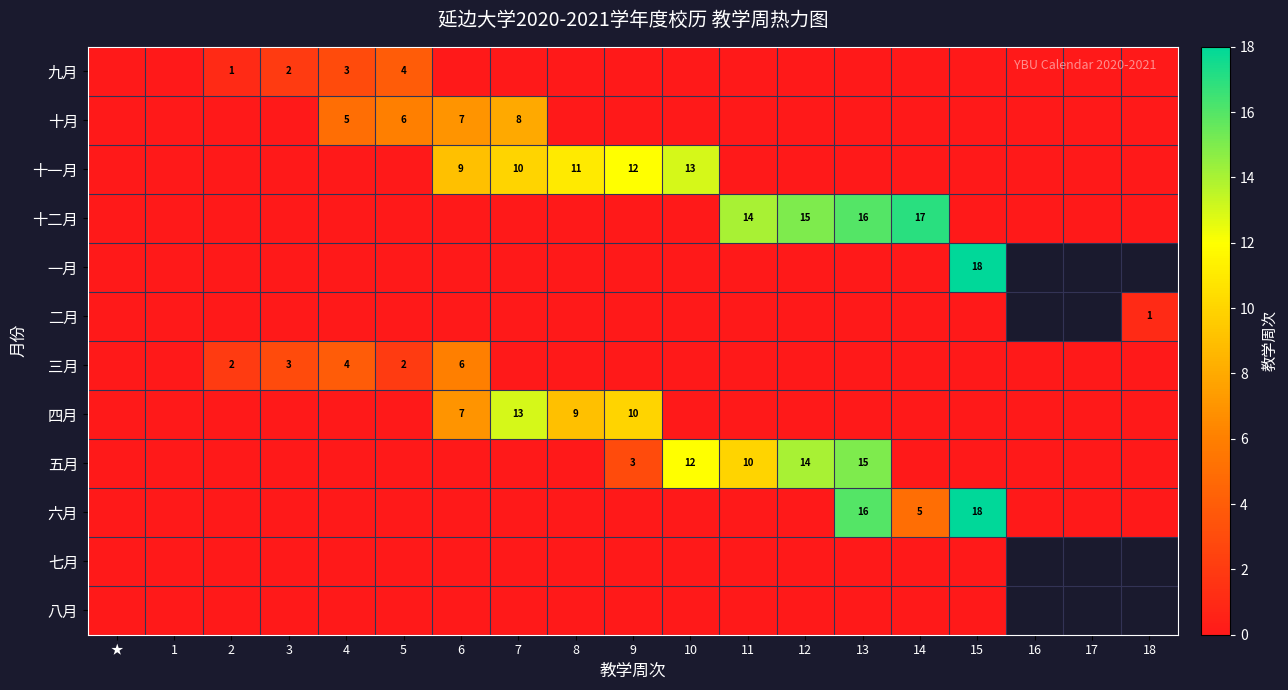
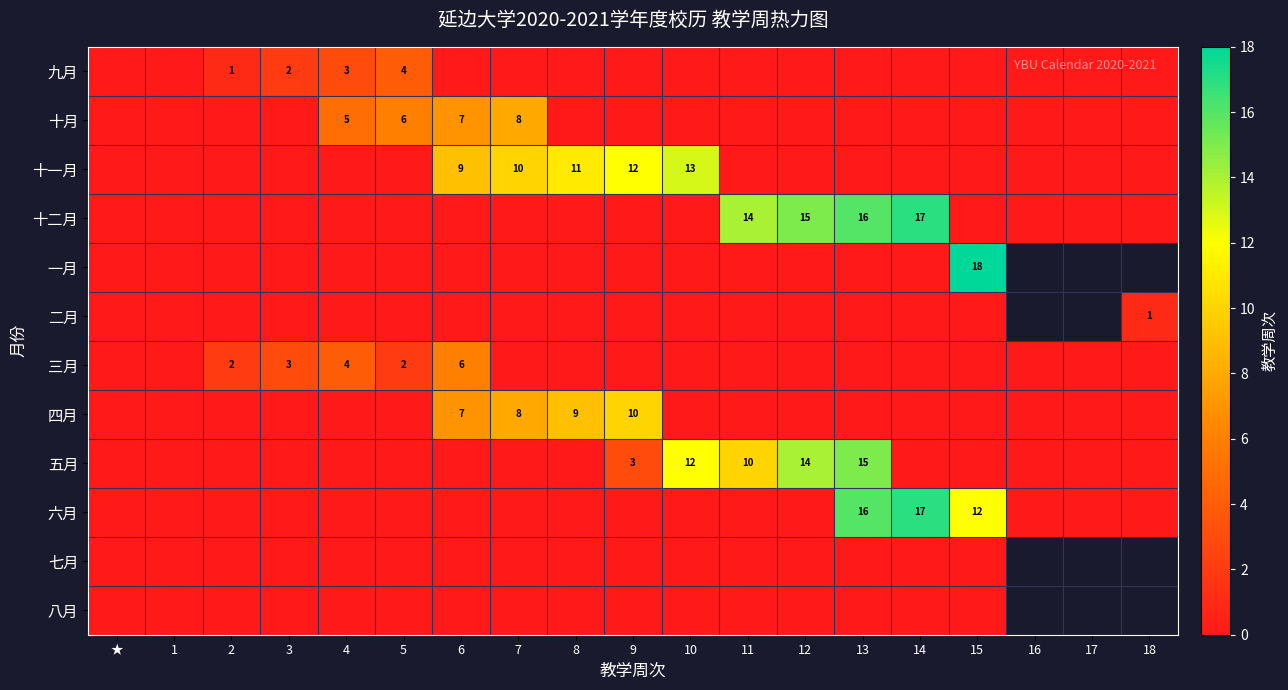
四月, 7: 13 -> 8
六月, 14: 5 -> 17
六月, 15: 18 -> 12
